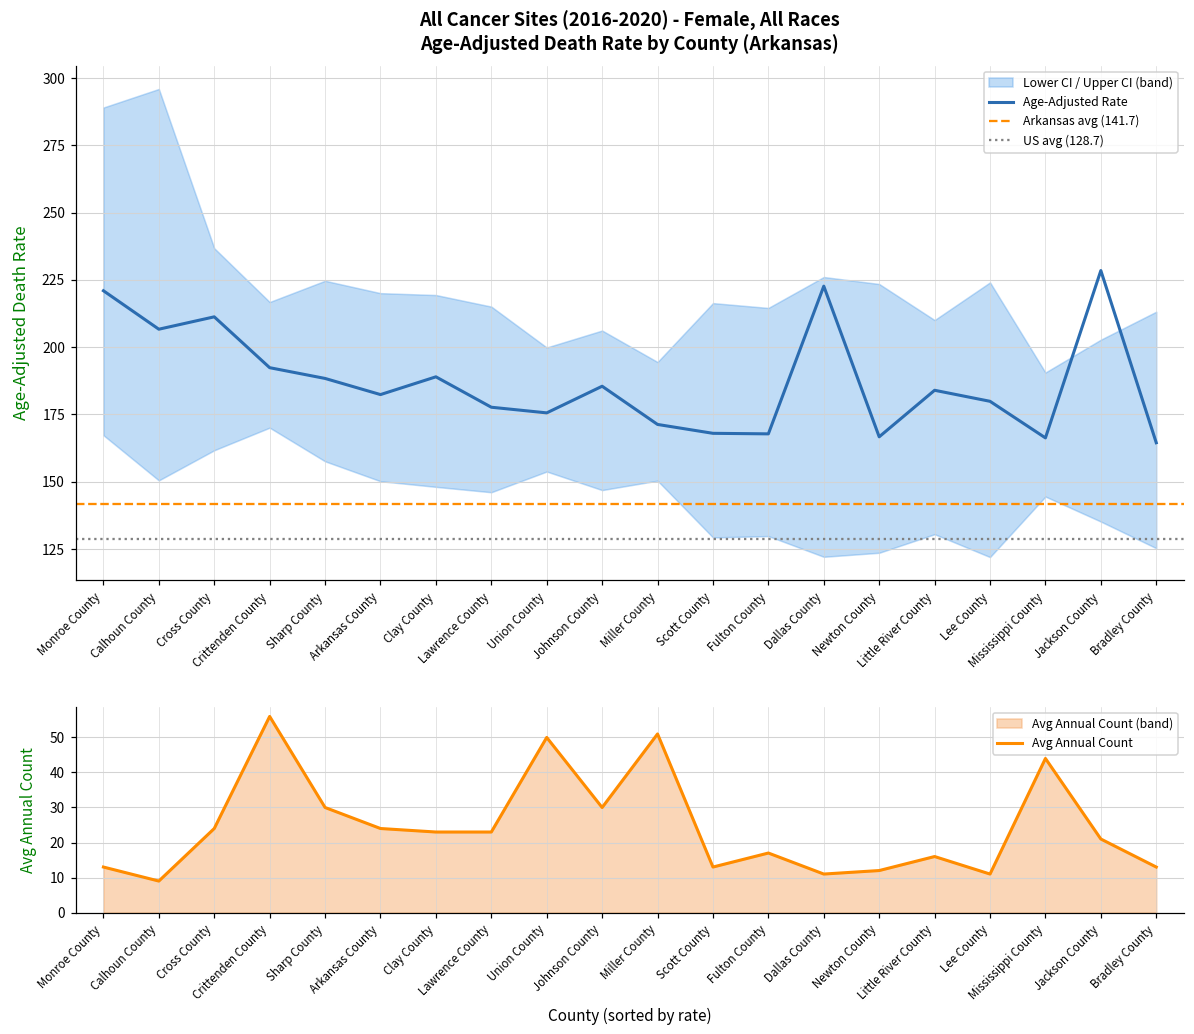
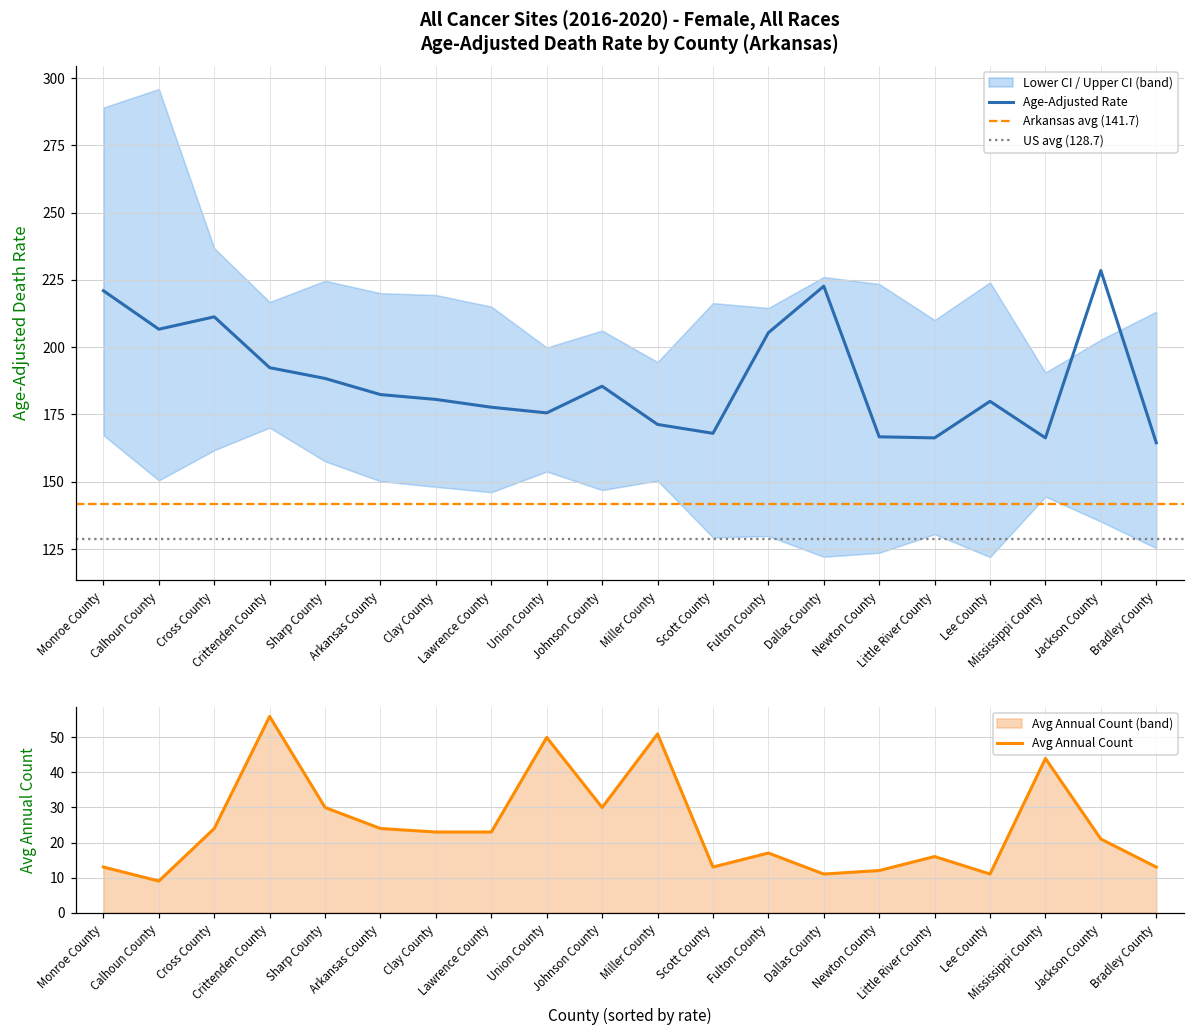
All Cancer Sites (2016-2020) - Female, All Races Age-Adjusted Death Rate by County (Arkansas), Age-Adjusted Rate, Clay County: 189 -> 181
All Cancer Sites (2016-2020) - Female, All Races Age-Adjusted Death Rate by County (Arkansas), Age-Adjusted Rate, Fulton County: 168 -> 205
All Cancer Sites (2016-2020) - Female, All Races Age-Adjusted Death Rate by County (Arkansas), Age-Adjusted Rate, Little River County: 184 -> 166
